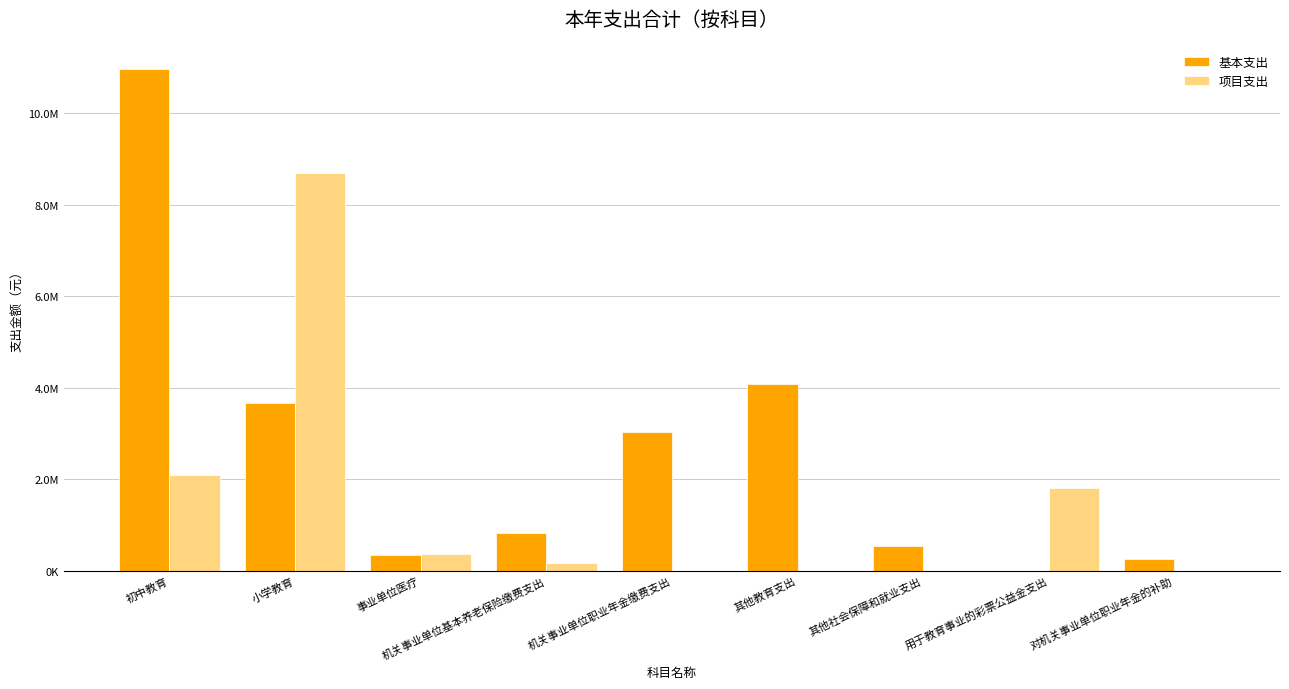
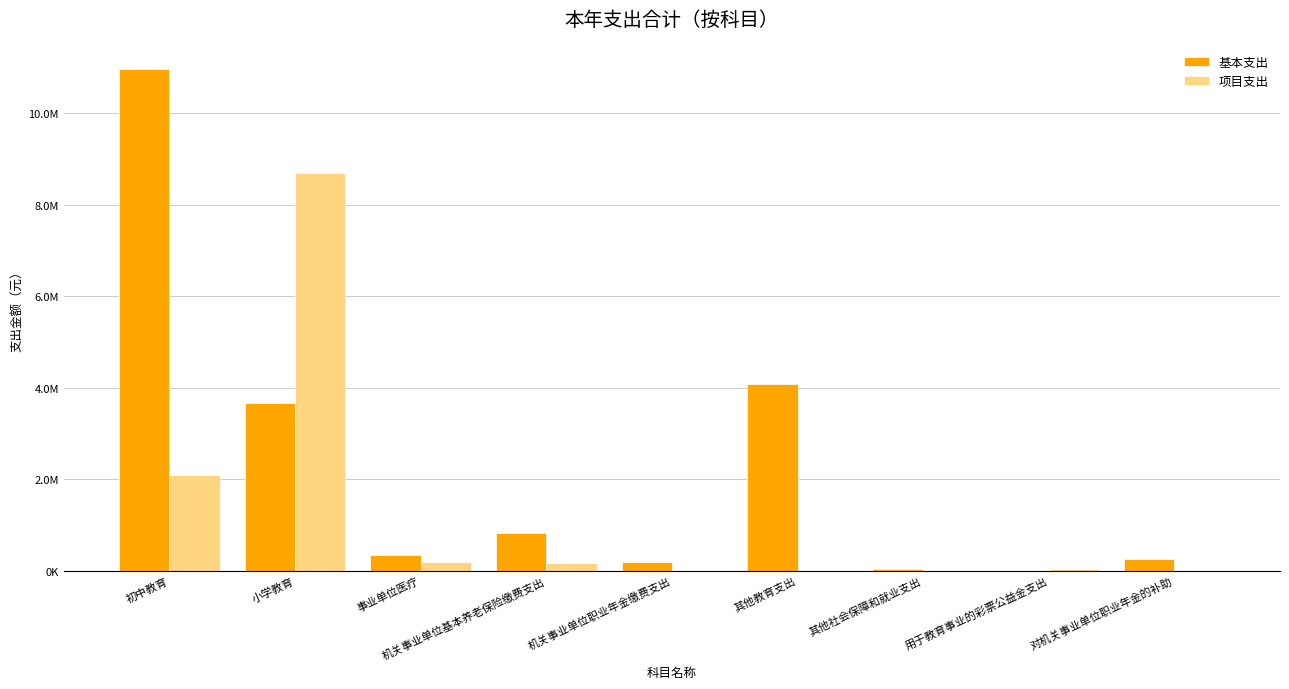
项目支出, 事业单位医疗: 400000 -> 200000
基本支出, 机关事业单位职业年金缴费支出: 3000000 -> 200000
基本支出, 其他社会保障和就业支出: 500000 -> 0
项目支出, 用于教育事业的彩票公益金支出: 1800000 -> 0
